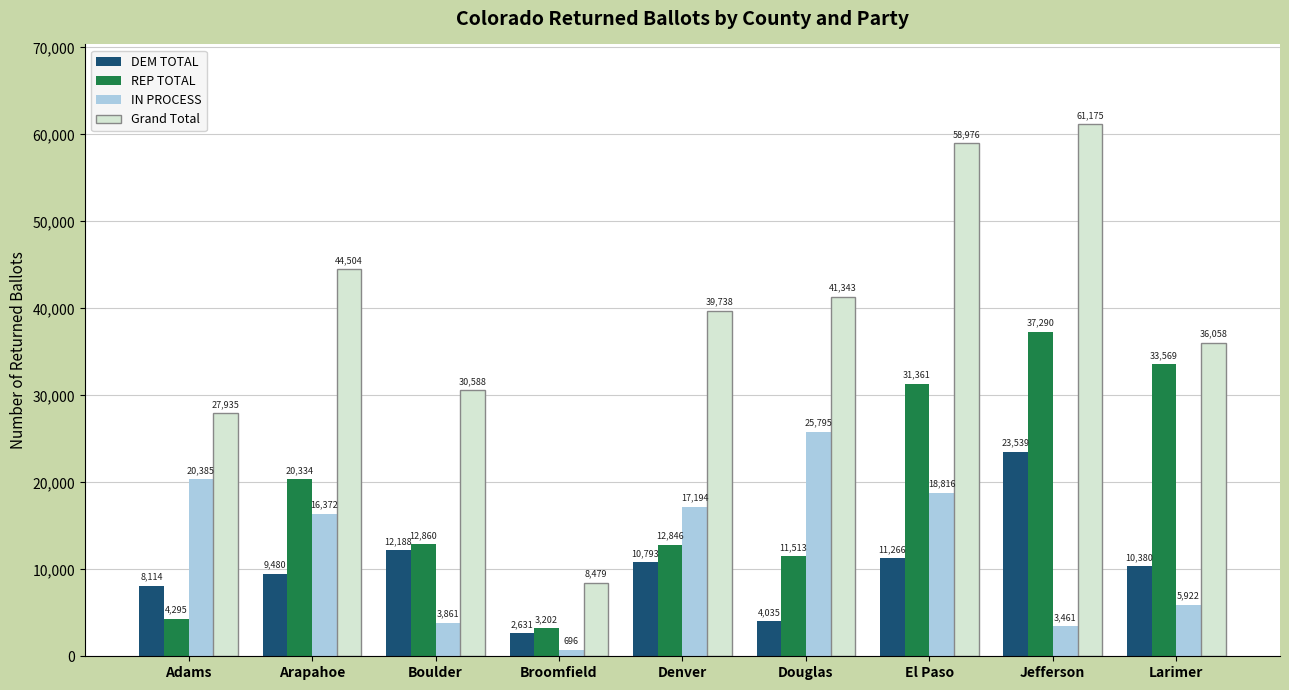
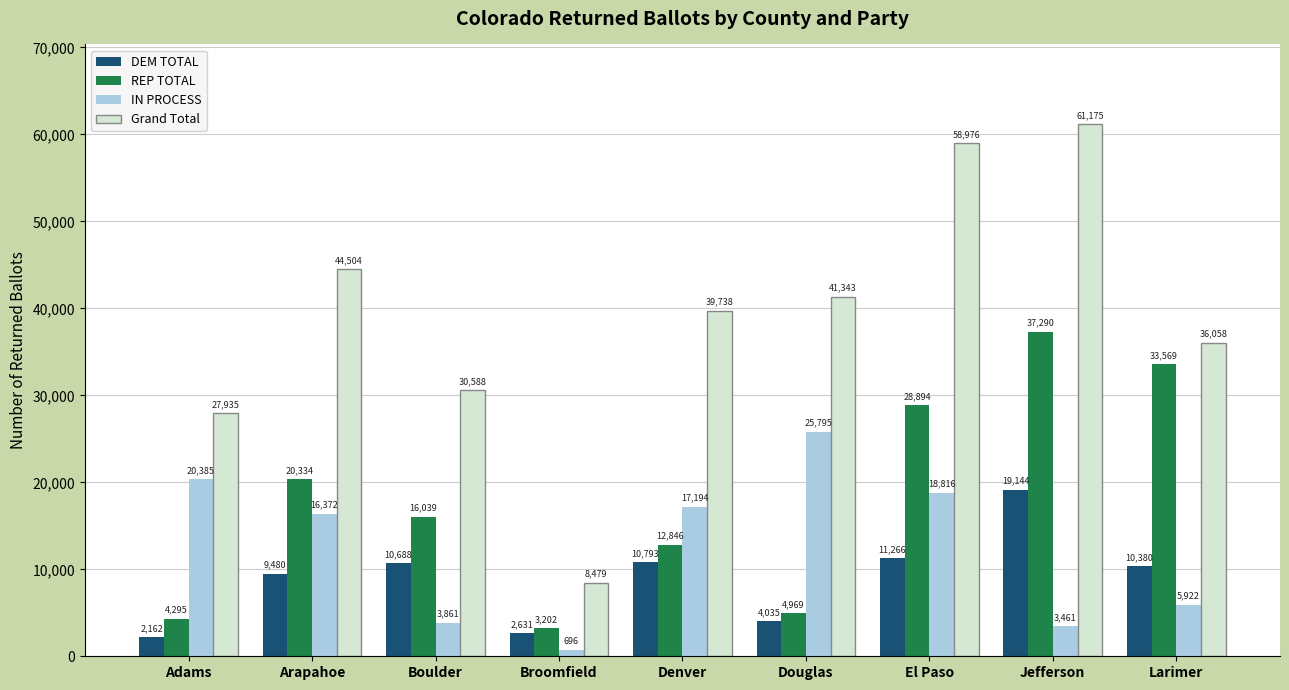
DEM TOTAL, Adams: 8,114 -> 2,162
DEM TOTAL, Boulder: 12,188 -> 10,688
REP TOTAL, Boulder: 12,860 -> 16,039
REP TOTAL, Douglas: 11,513 -> 4,969
REP TOTAL, El Paso: 31,361 -> 28,894
DEM TOTAL, Jefferson: 23,539 -> 19,144
